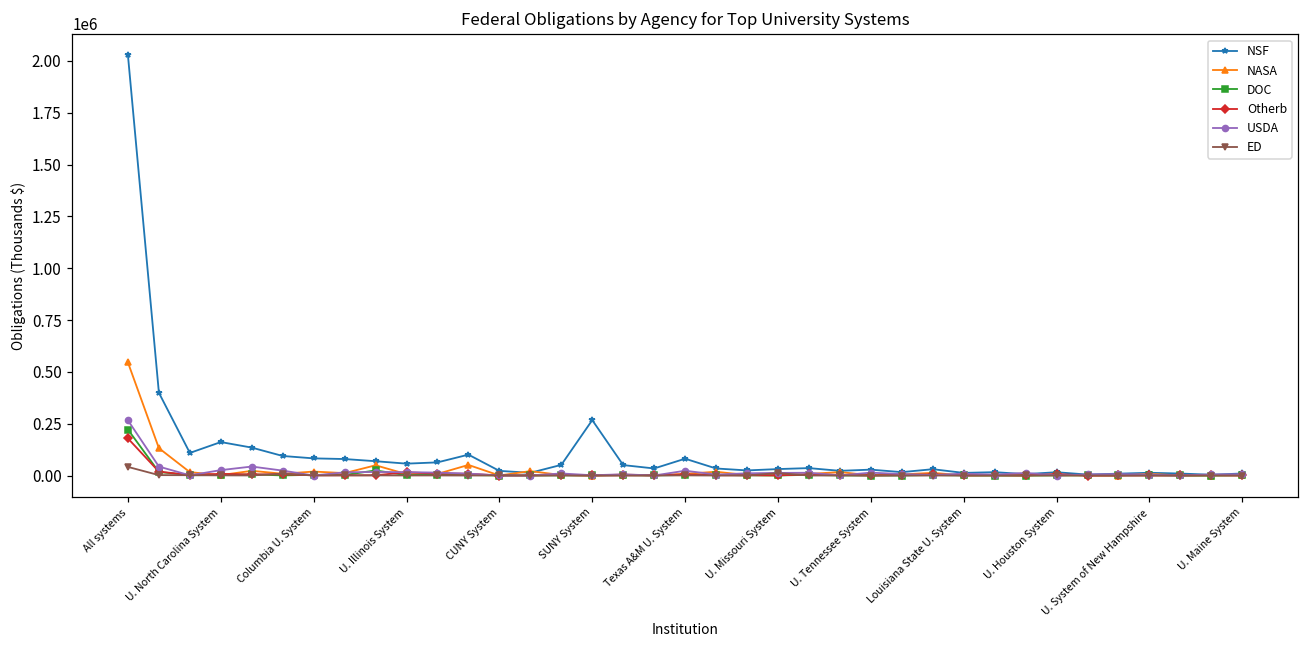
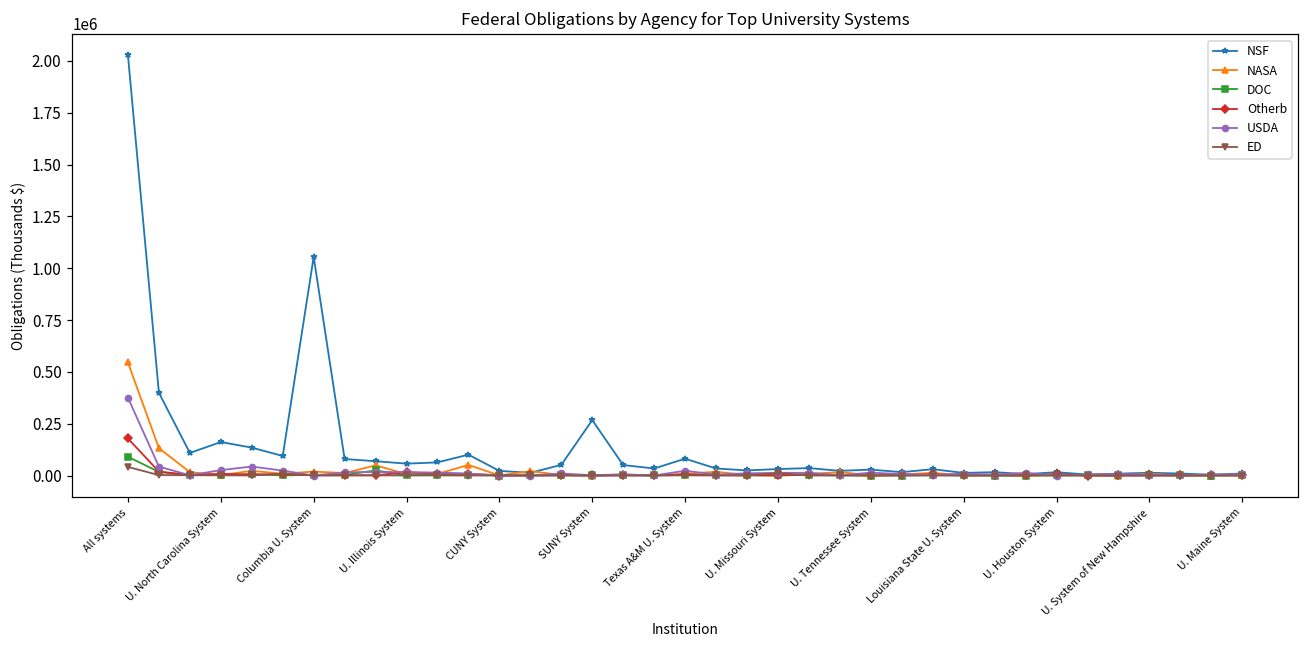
DOC, All systems: 220000 -> 90000
USDA, All systems: 270000 -> 380000
NSF, Columbia U. System: 80000 -> 1050000
